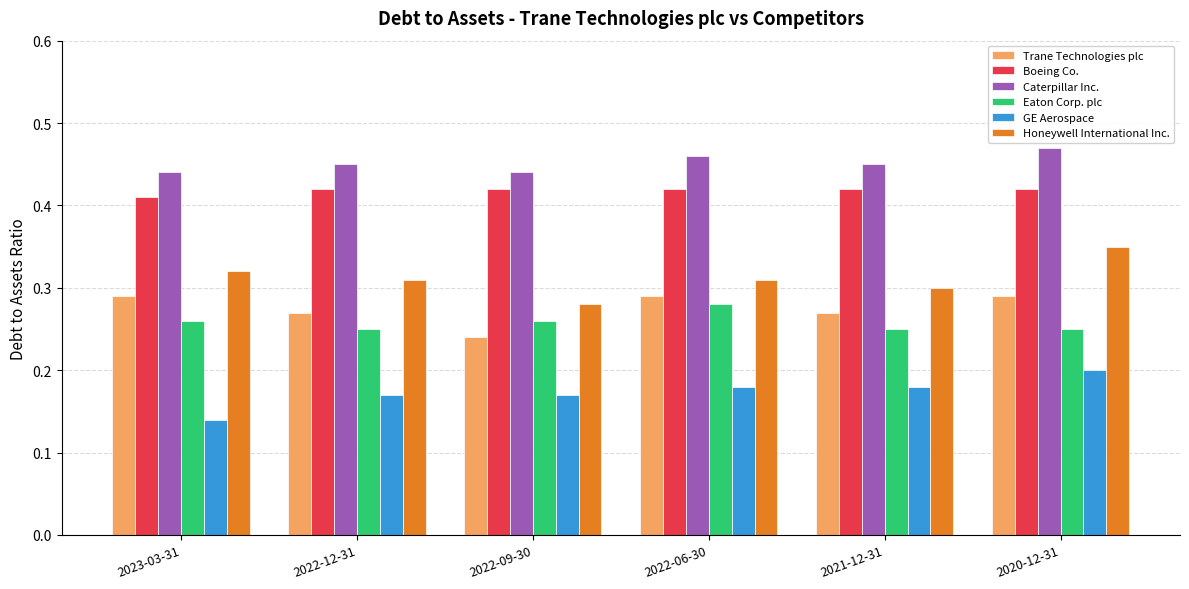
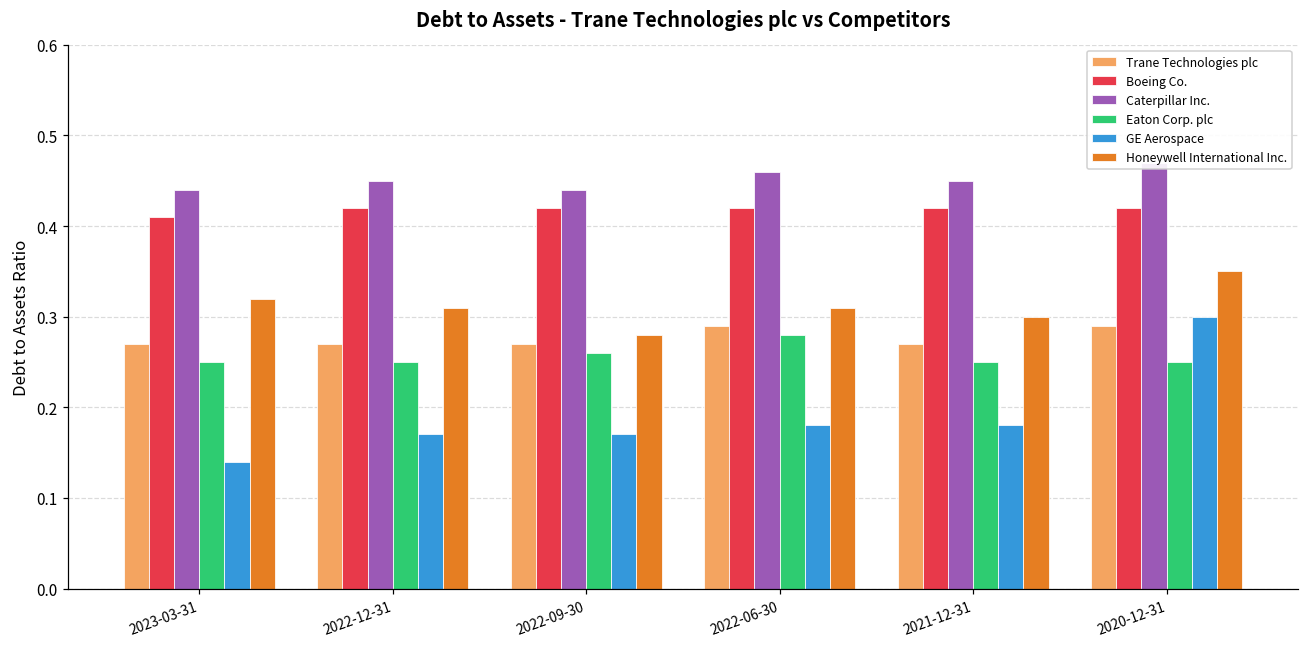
Trane Technologies plc, 2023-03-31: 0.29 -> 0.27
Eaton Corp. plc, 2023-03-31: 0.26 -> 0.25
Trane Technologies plc, 2022-09-30: 0.24 -> 0.27
GE Aerospace, 2020-12-31: 0.2 -> 0.3
